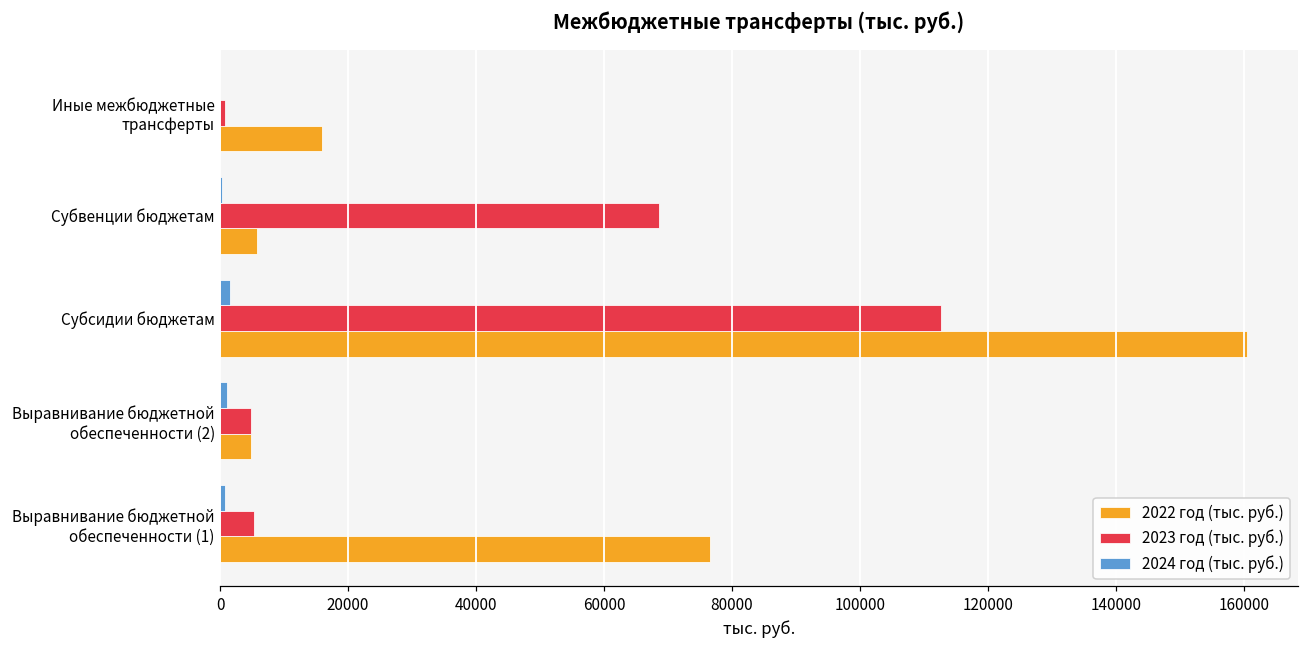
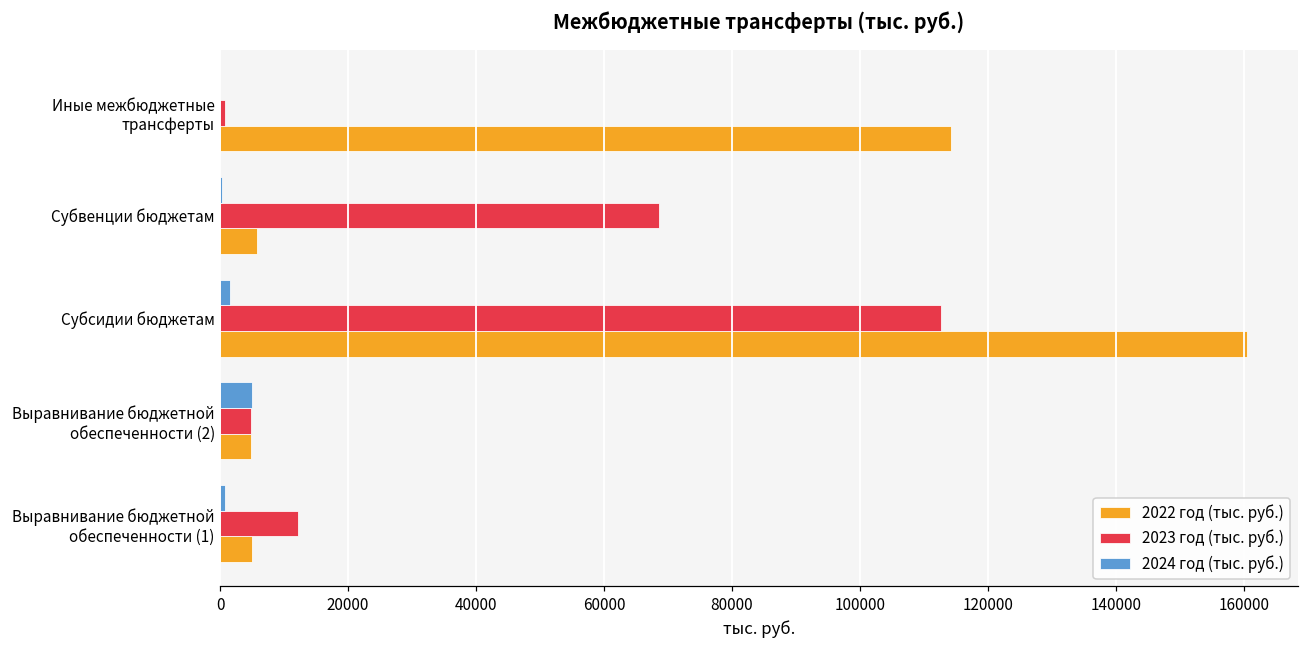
2022 год (тыс. руб.), Иные межбюджетные трансферты: 16000 -> 114000
2024 год (тыс. руб.), Выравнивание бюджетной обеспеченности (2): 1000 -> 5000
2023 год (тыс. руб.), Выравнивание бюджетной обеспеченности (1): 5000 -> 12000
2022 год (тыс. руб.), Выравнивание бюджетной обеспеченности (1): 76000 -> 5000
